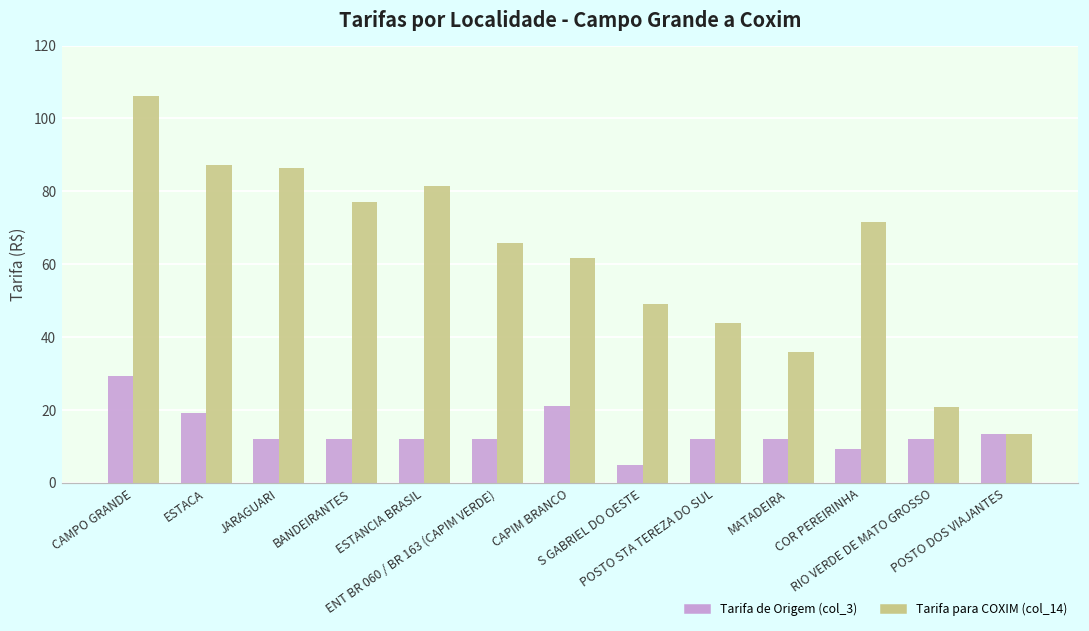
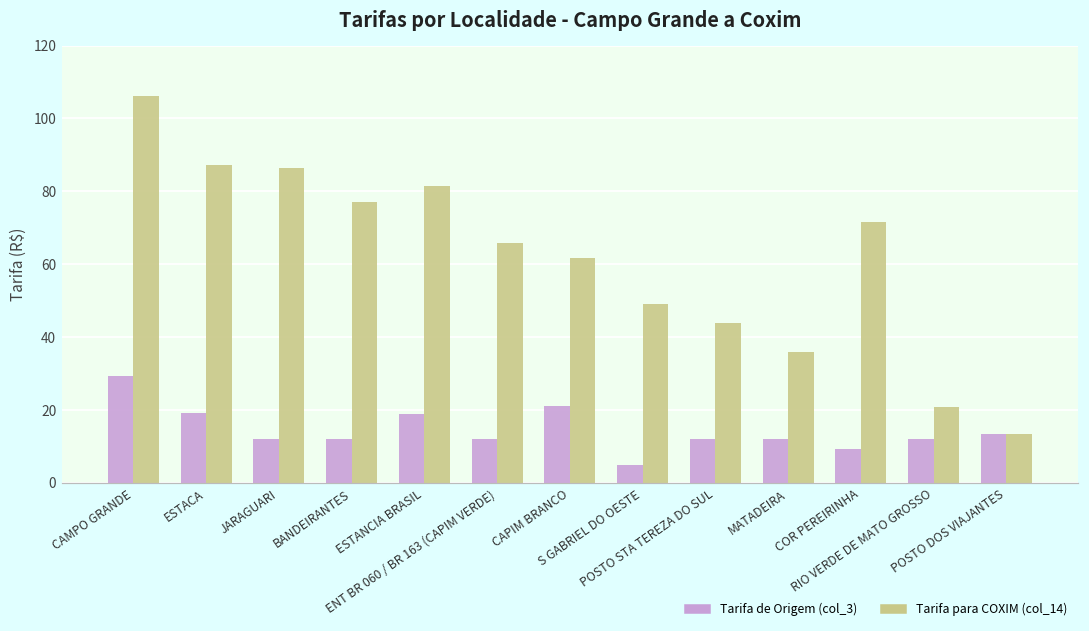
Tarifa de Origem (col_3), ESTANCIA BRASIL: 12 -> 19
